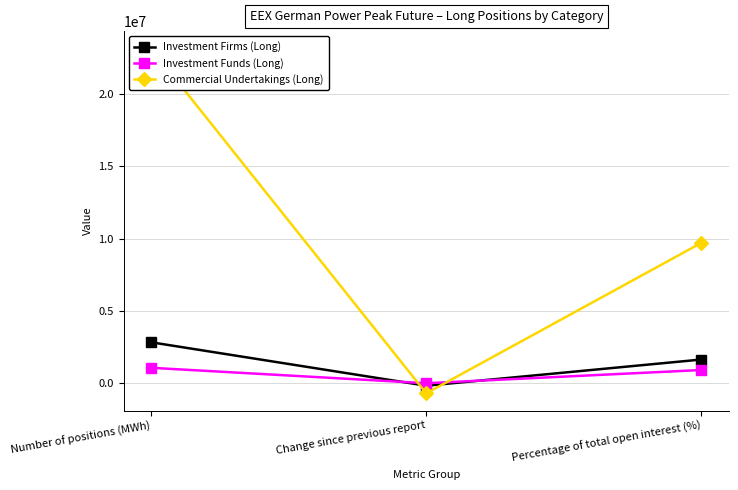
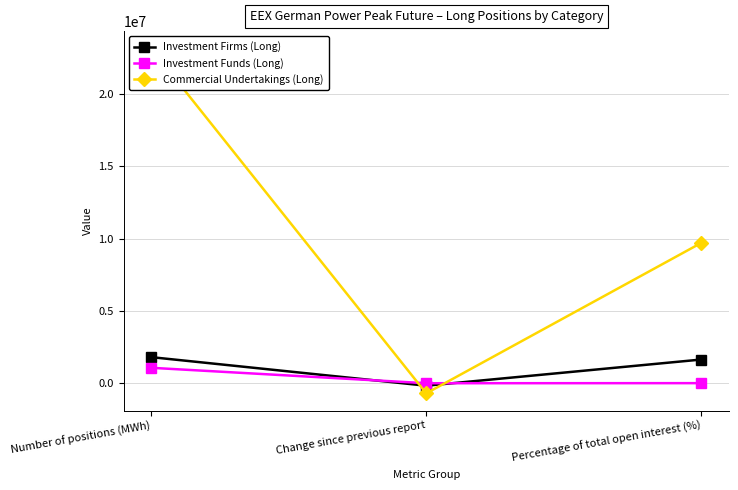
Investment Firms (Long), Number of positions (MWh): 2800000 -> 1800000
Investment Funds (Long), Percentage of total open interest (%): 900000 -> 0
